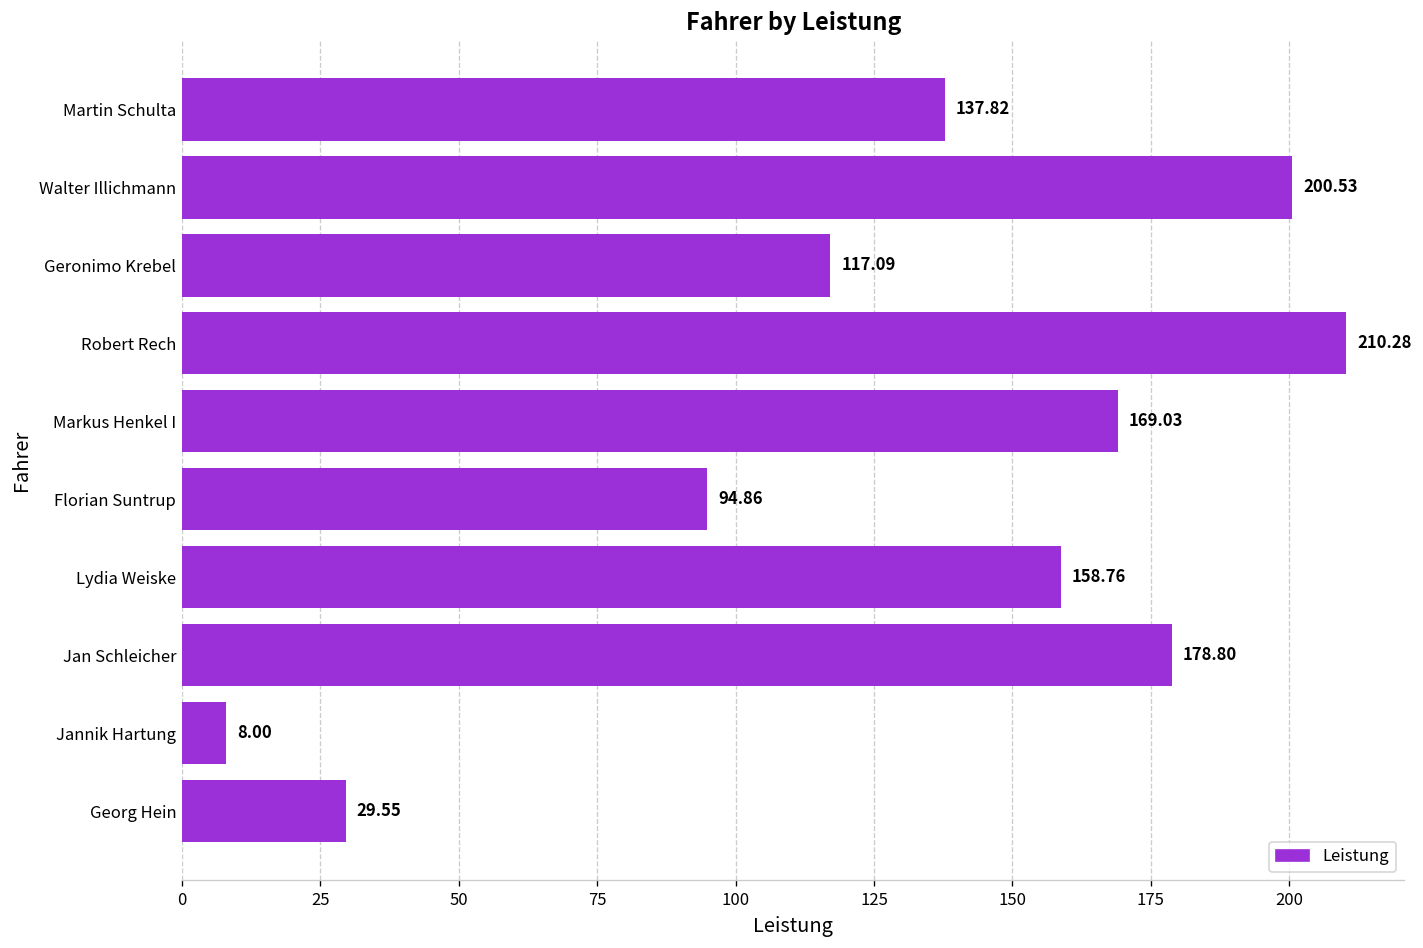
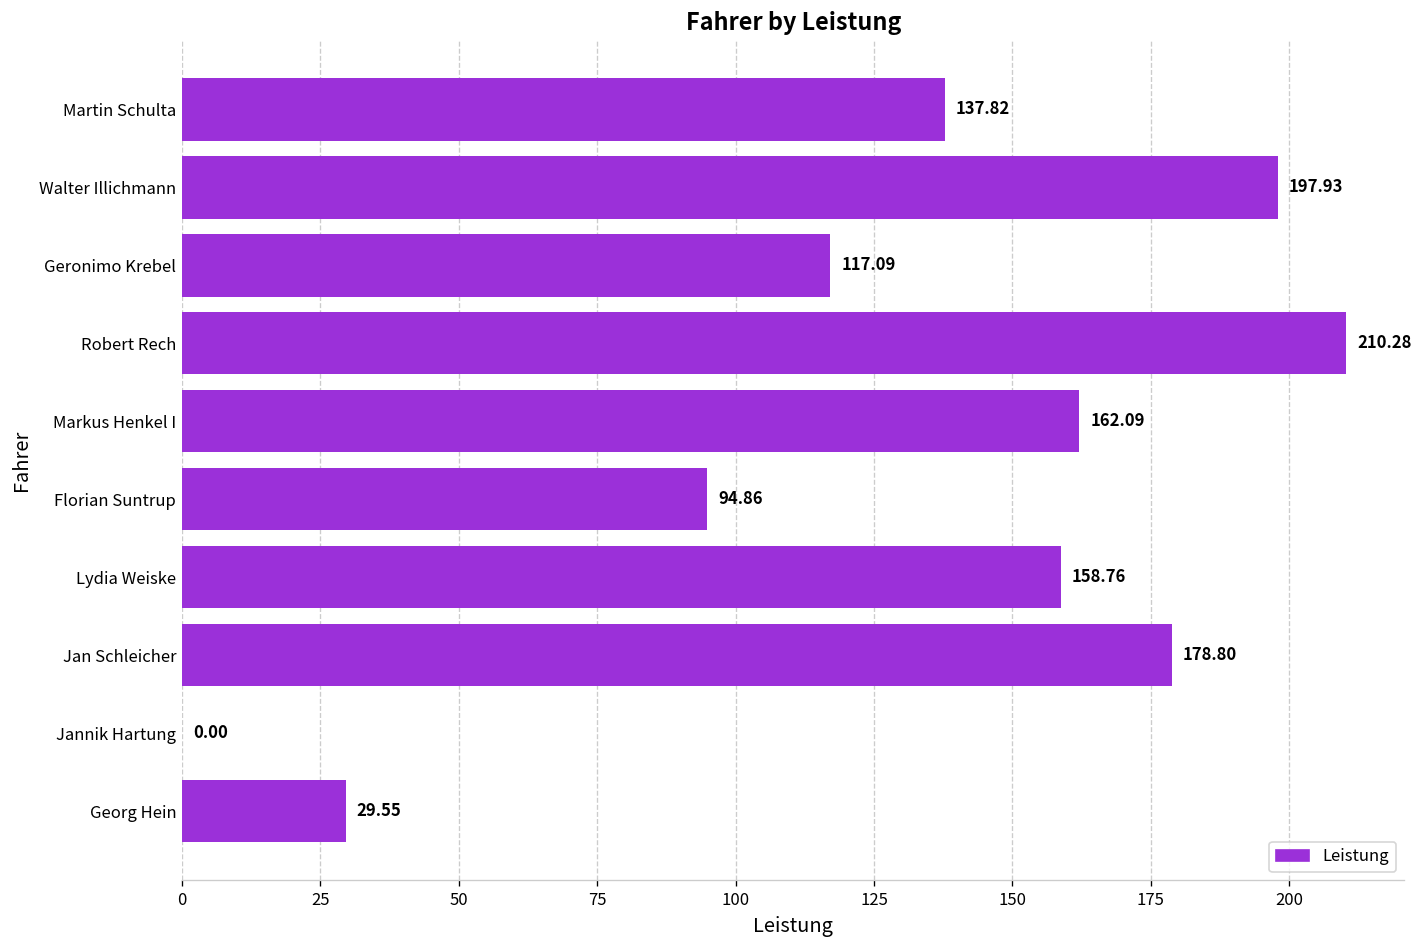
Walter Illichmann: 200.53 -> 197.93
Markus Henkel I: 169.03 -> 162.09
Jannik Hartung: 8.00 -> 0.00
